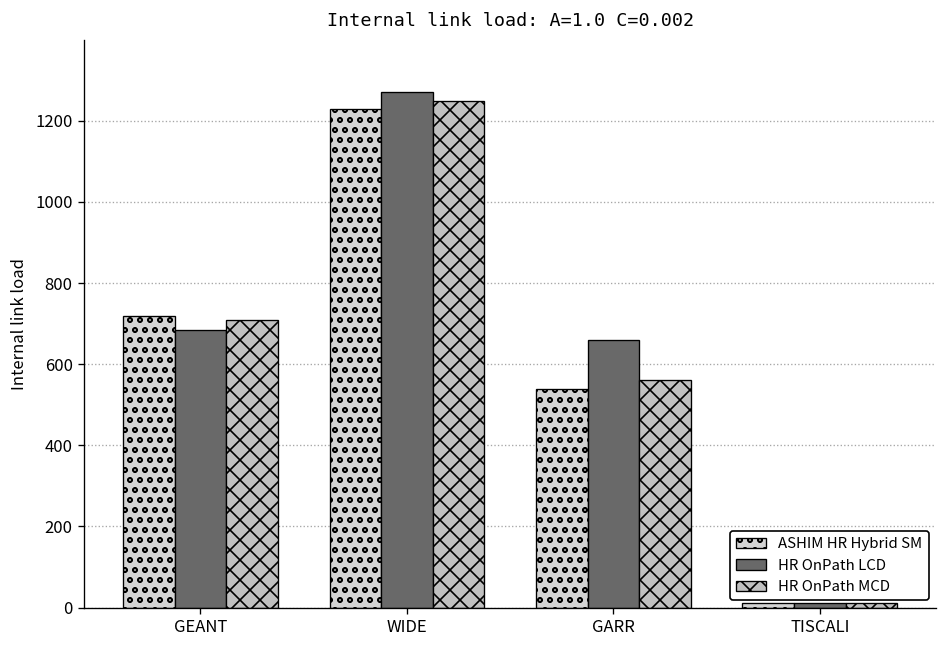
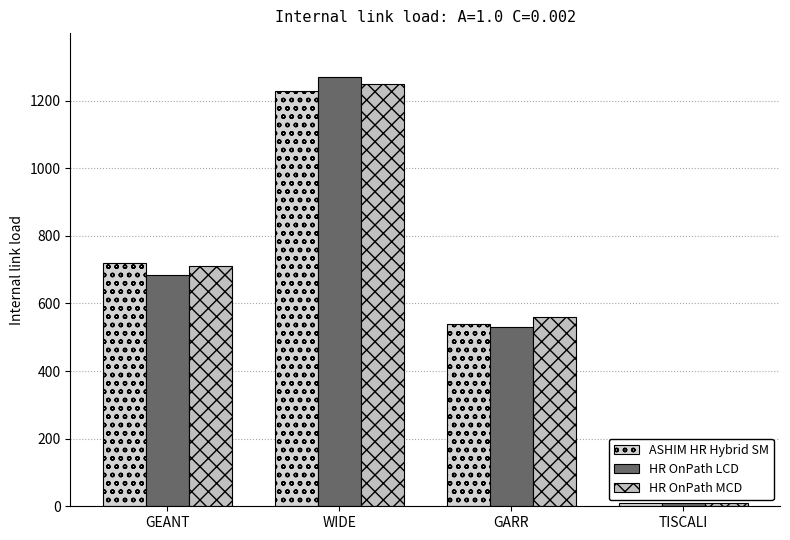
HR OnPath LCD, GARR: 660 -> 530
